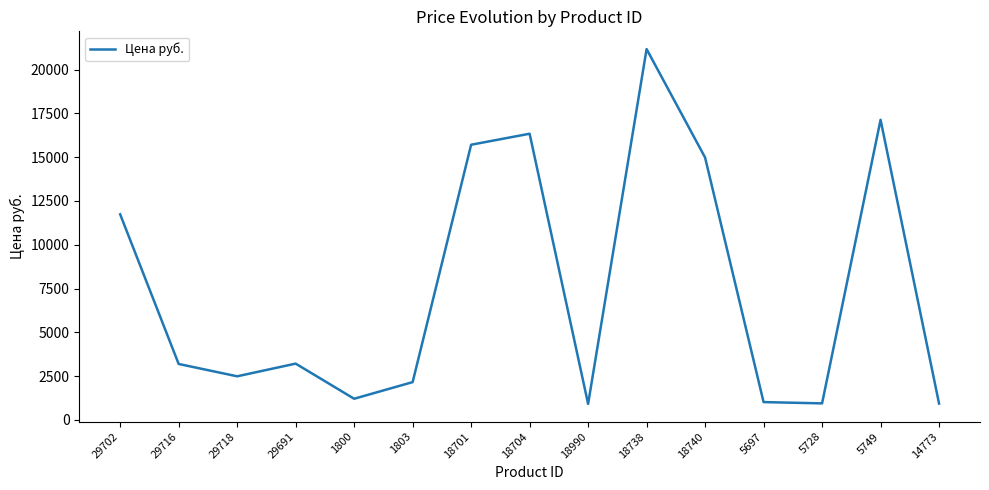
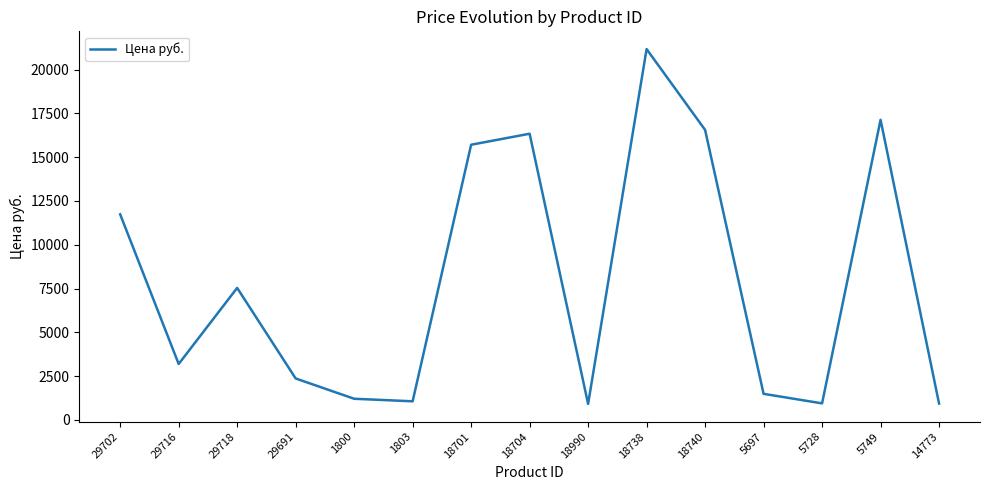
29718: 2500 -> 7500
29691: 3200 -> 2400
1803: 2200 -> 1100
18740: 15000 -> 16600
5697: 1000 -> 1500
